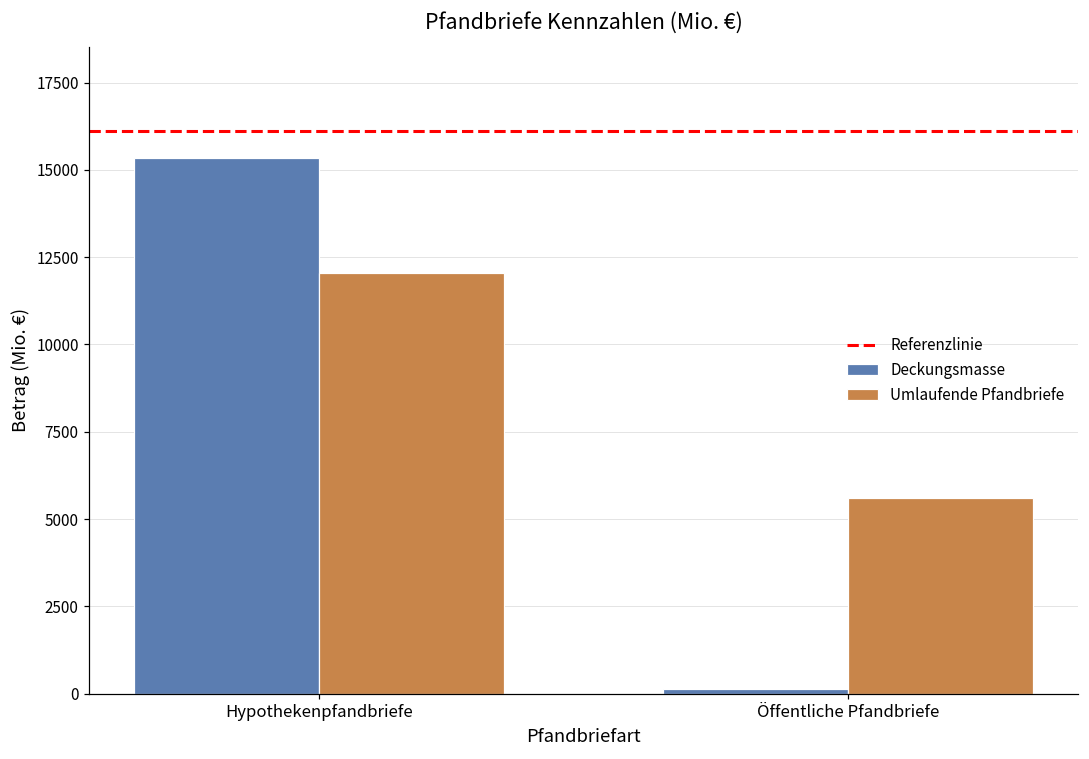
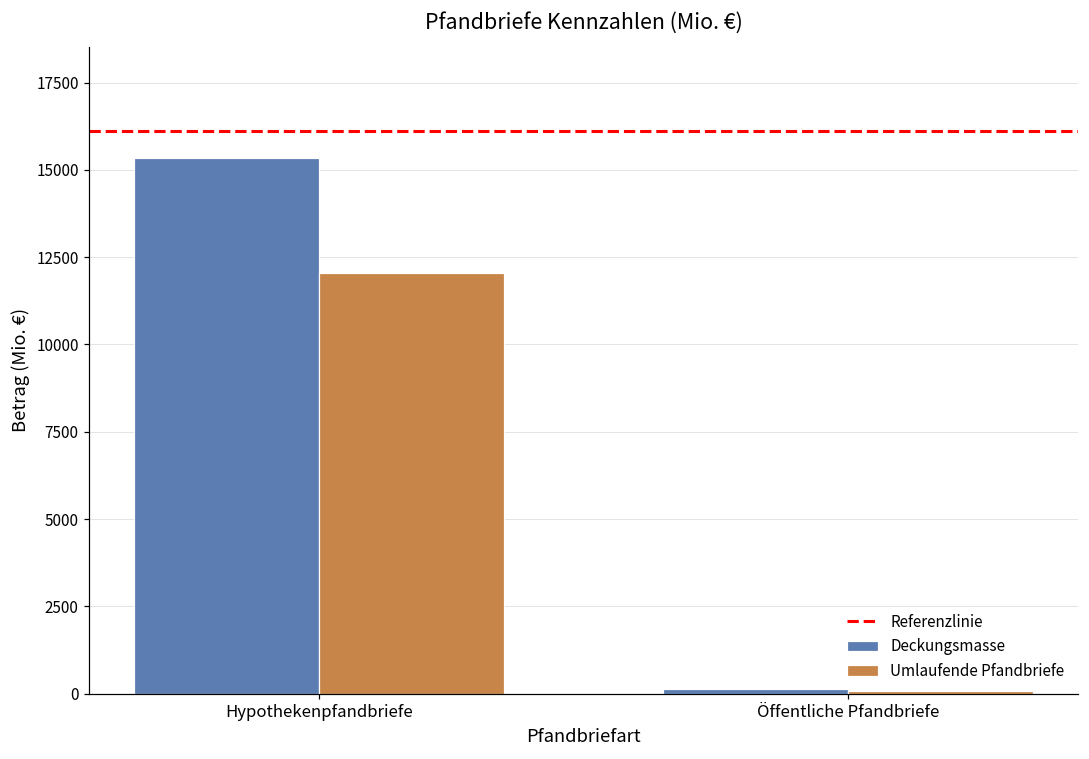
Umlaufende Pfandbriefe, Öffentliche Pfandbriefe: 5600 -> 100
